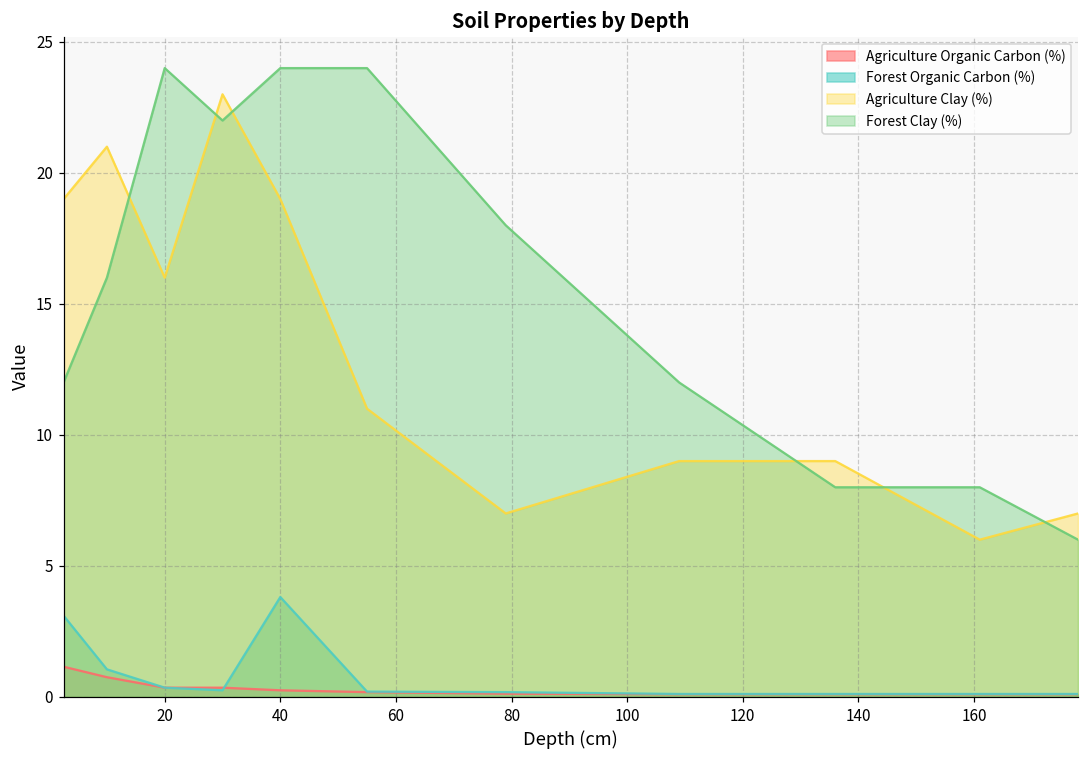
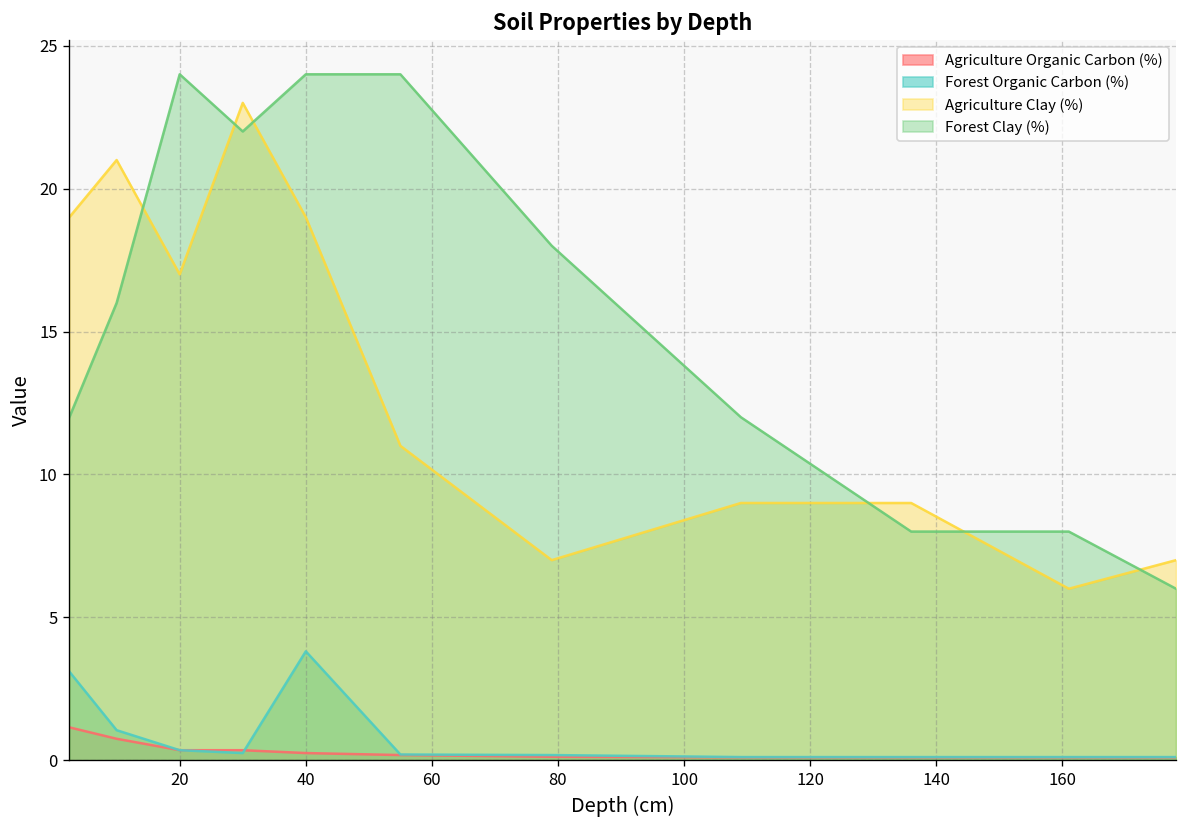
Agriculture Clay (%), 20: 16 -> 17
